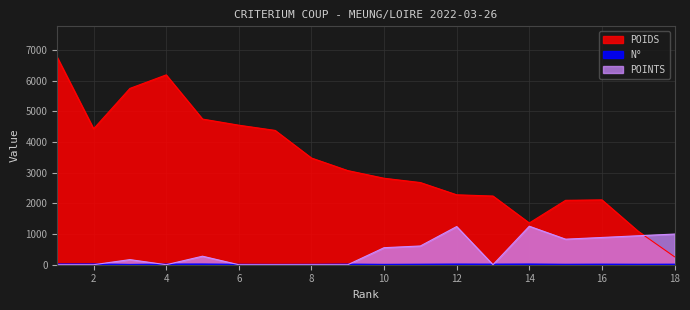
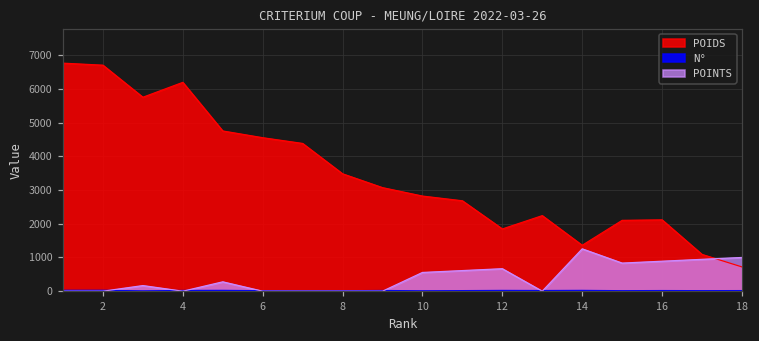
POIDS, 2: 4400 -> 6700
POIDS, 12: 2300 -> 1800
POINTS, 12: 1200 -> 700
POIDS, 18: 300 -> 700
